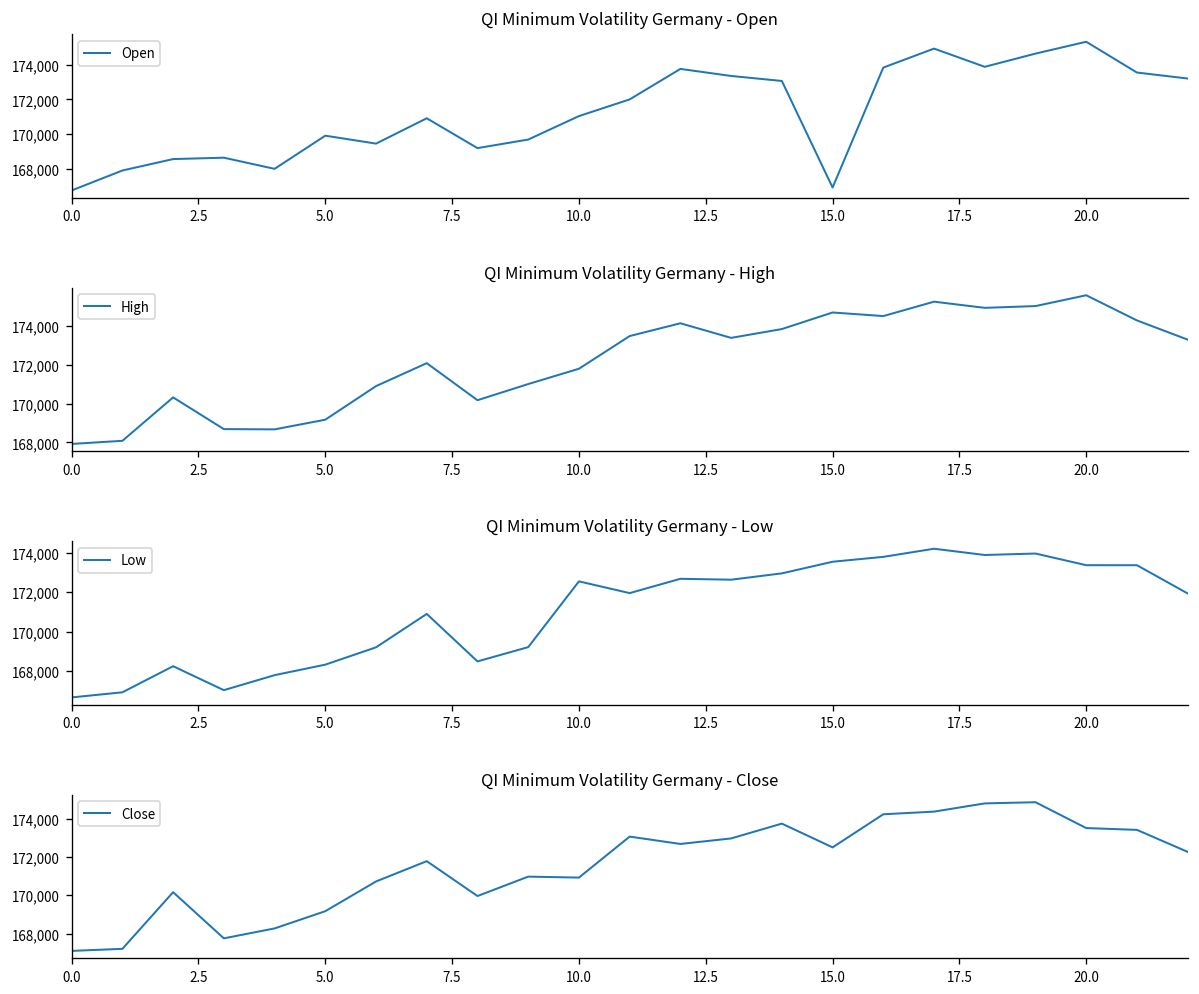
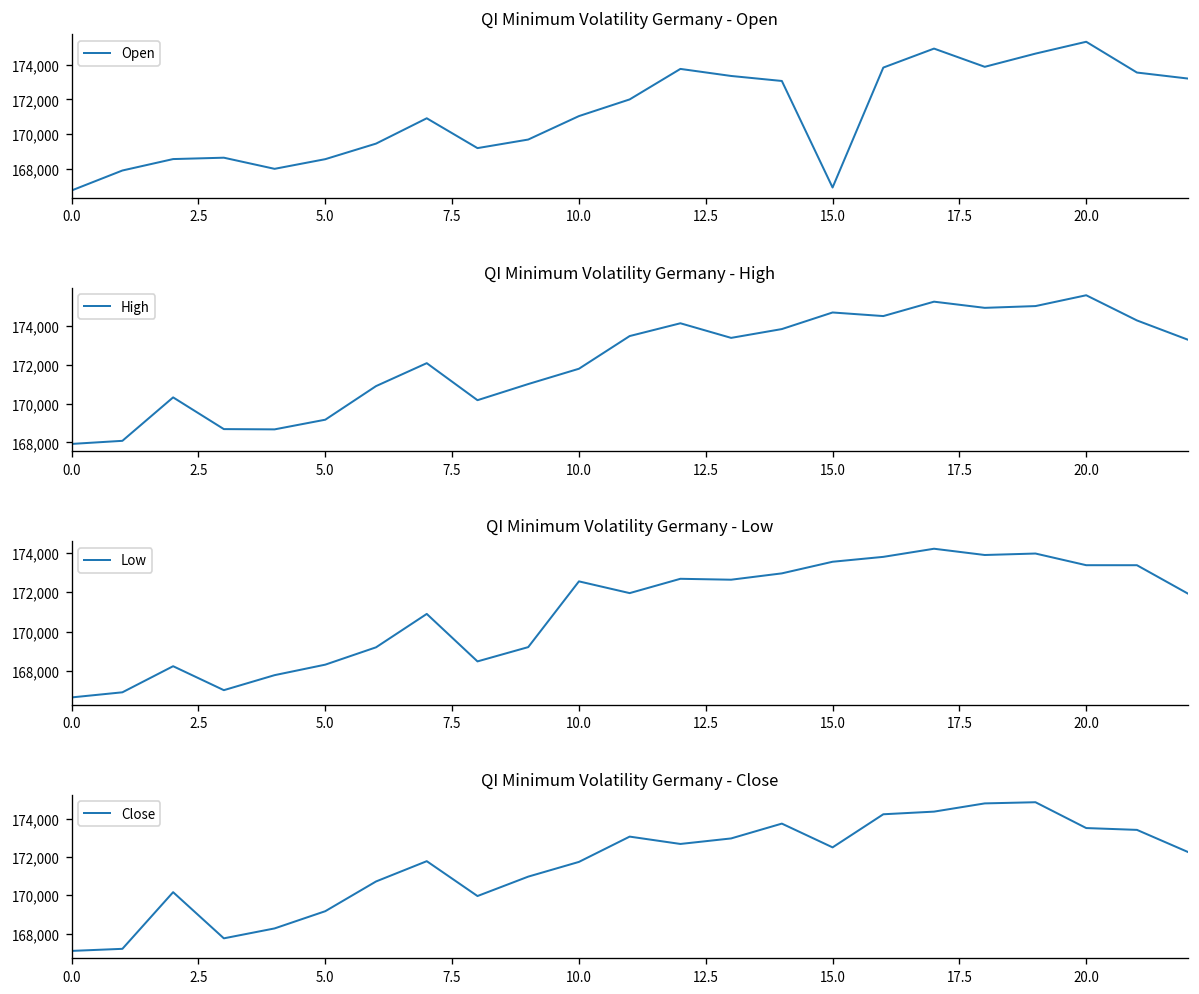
QI Minimum Volatility Germany - Open, 5.0: 169,900 -> 168,600
QI Minimum Volatility Germany - Close, 10.0: 170,900 -> 171,700
